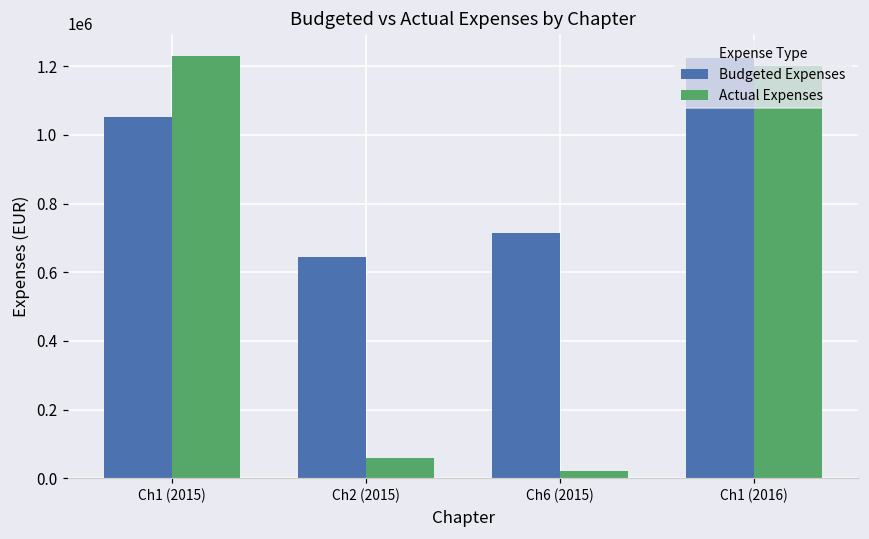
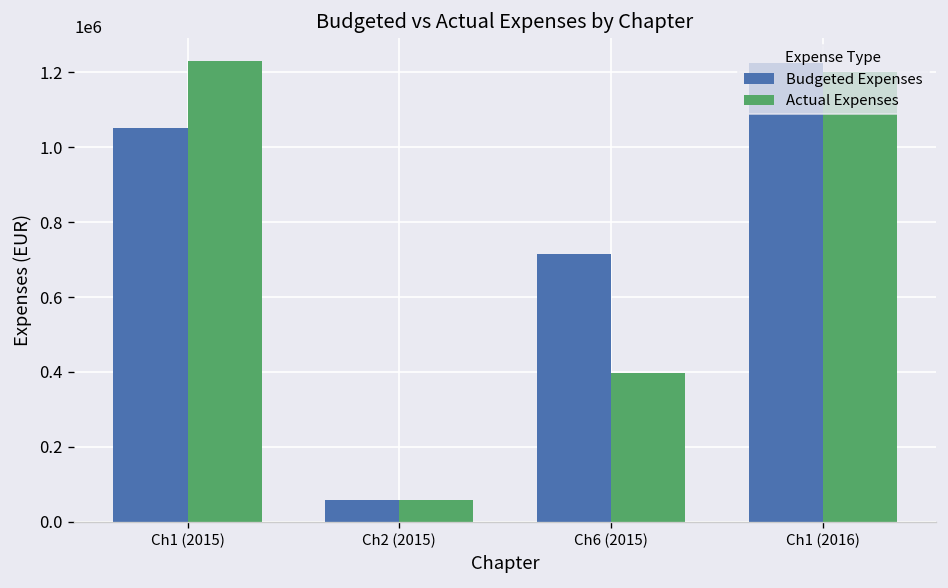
Budgeted Expenses, Ch2 (2015): 650000 -> 60000
Actual Expenses, Ch6 (2015): 20000 -> 400000
